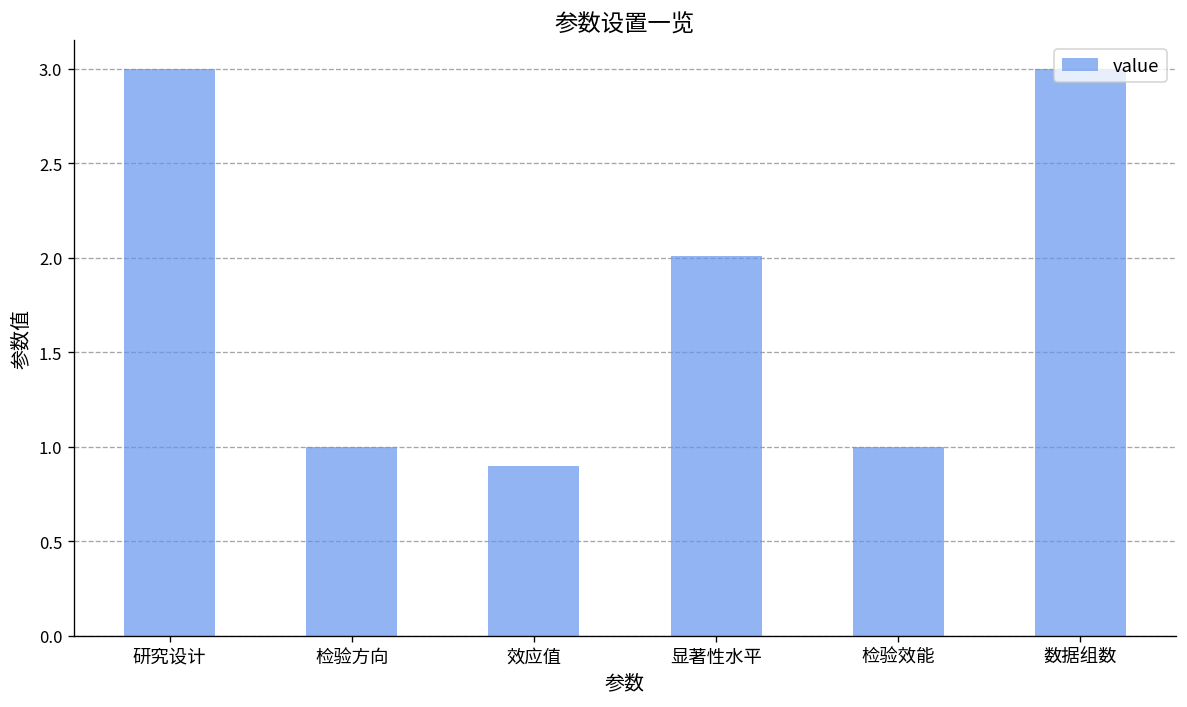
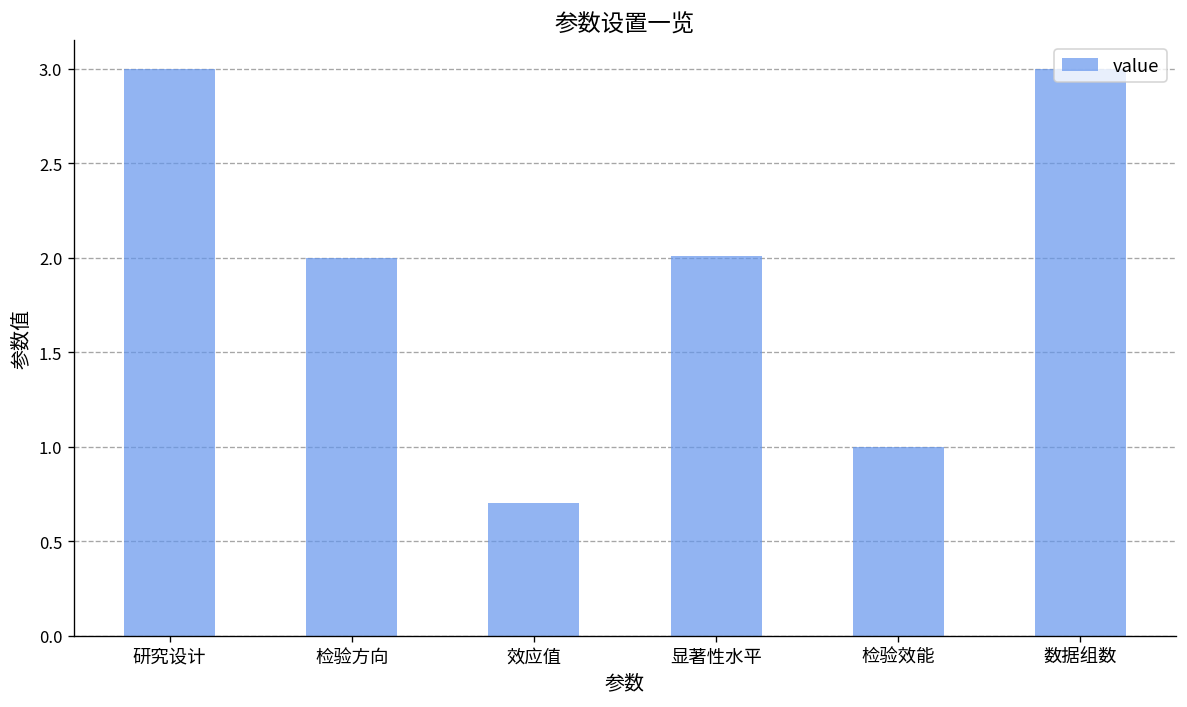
检验方向: 1 -> 2
效应值: 0.9 -> 0.7
